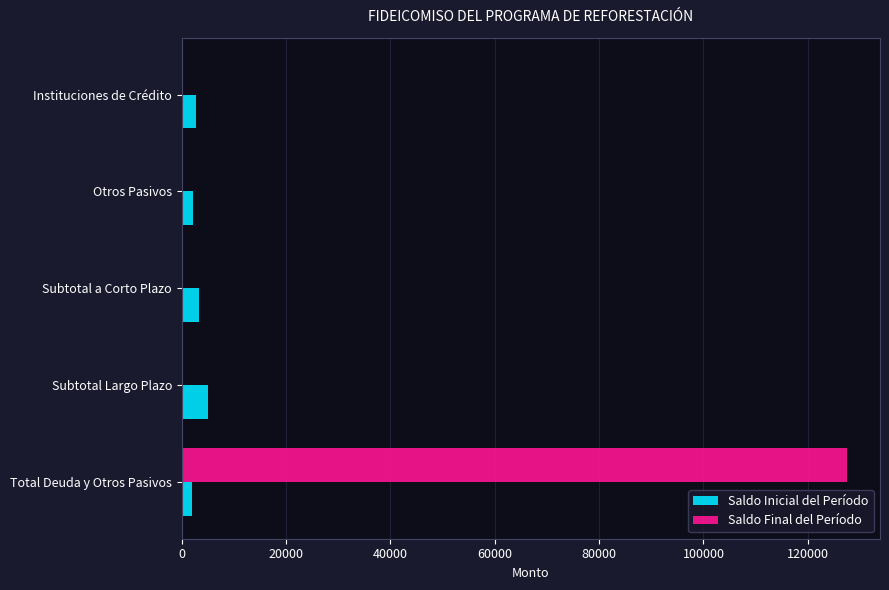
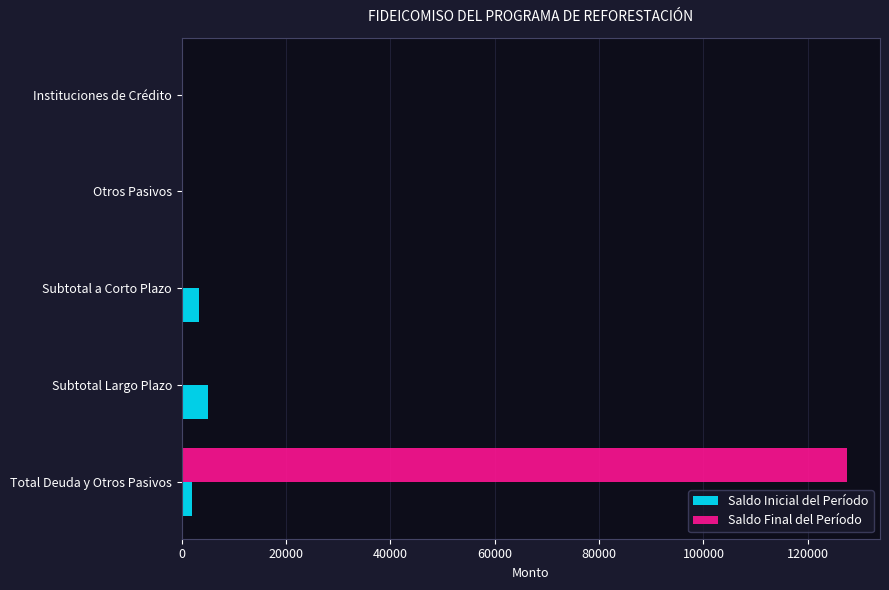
Saldo Inicial del Período, Instituciones de Crédito: 3000 -> 0
Saldo Inicial del Período, Otros Pasivos: 2000 -> 0
